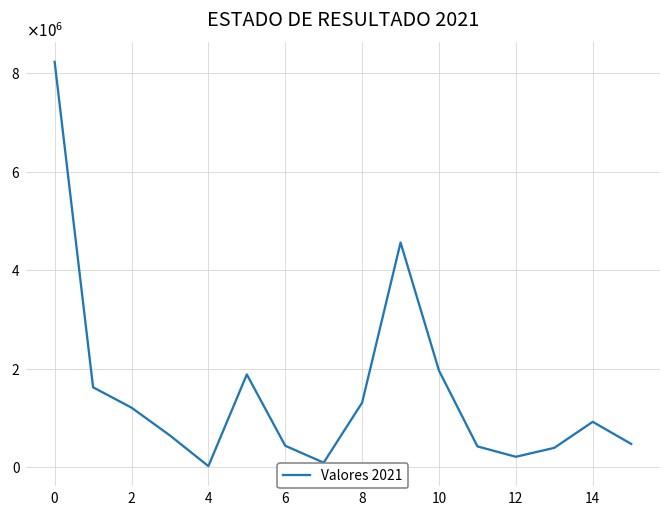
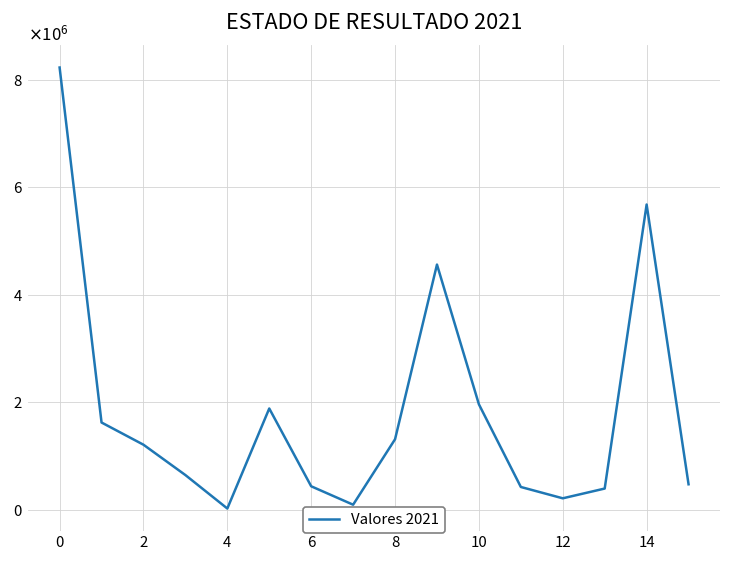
14: 900000 -> 5700000
